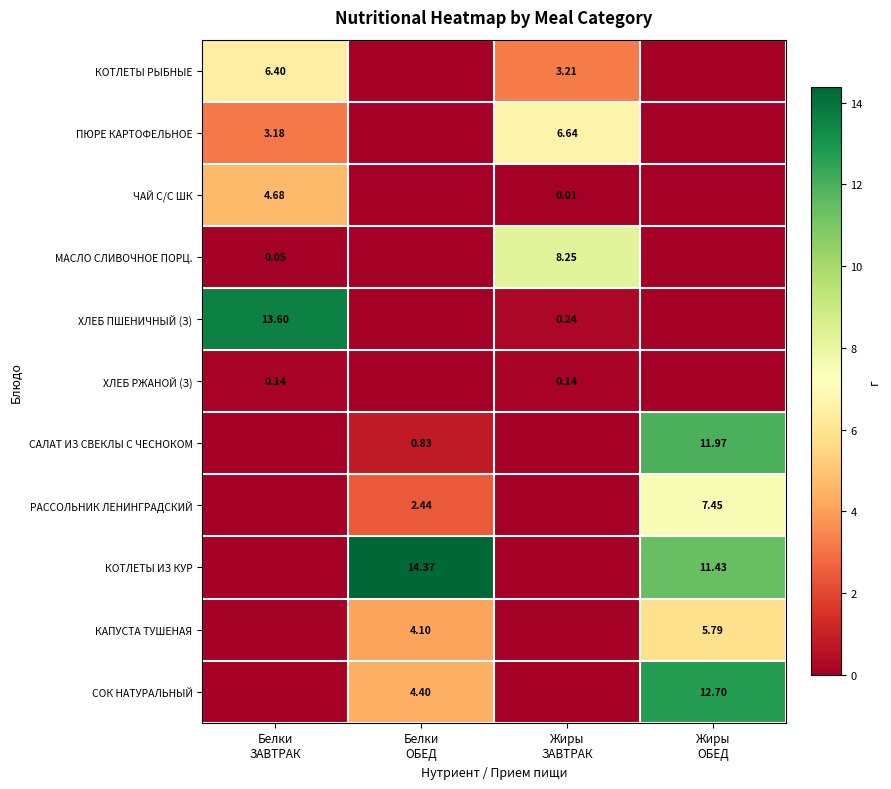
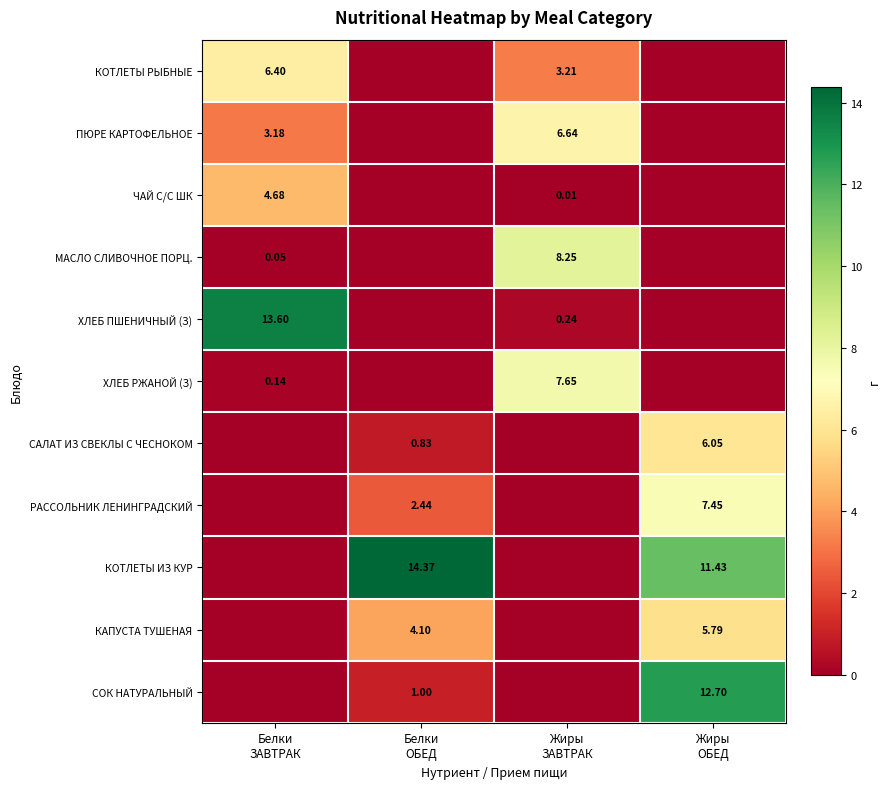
ХЛЕБ РЖАНОЙ (З), Жиры ЗАВТРАК: 0.14 -> 7.65
САЛАТ ИЗ СВЕКЛЫ С ЧЕСНОКОМ, Жиры ОБЕД: 11.97 -> 6.05
СОК НАТУРАЛЬНЫЙ, Белки ОБЕД: 4.40 -> 1.00
